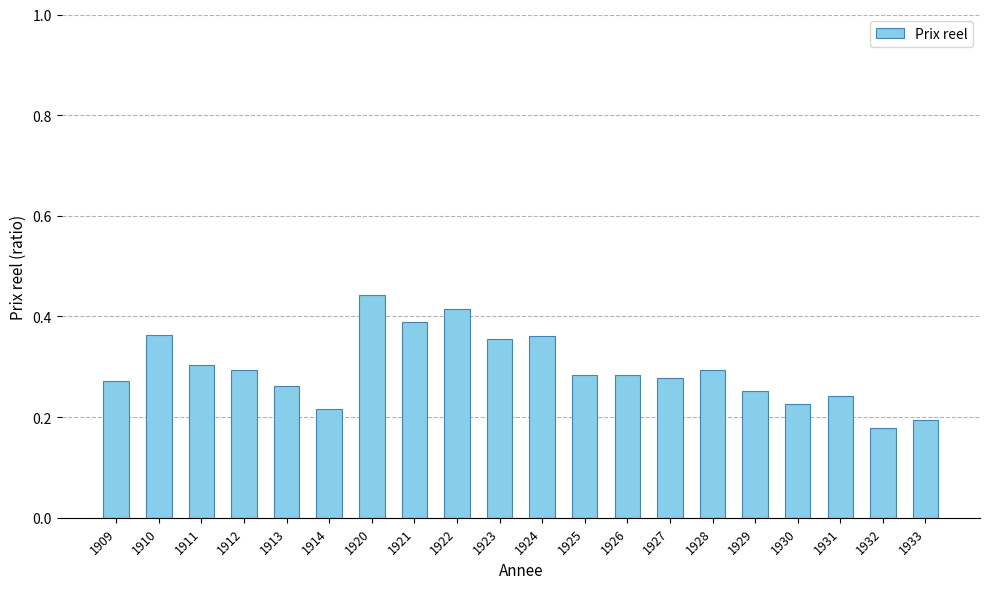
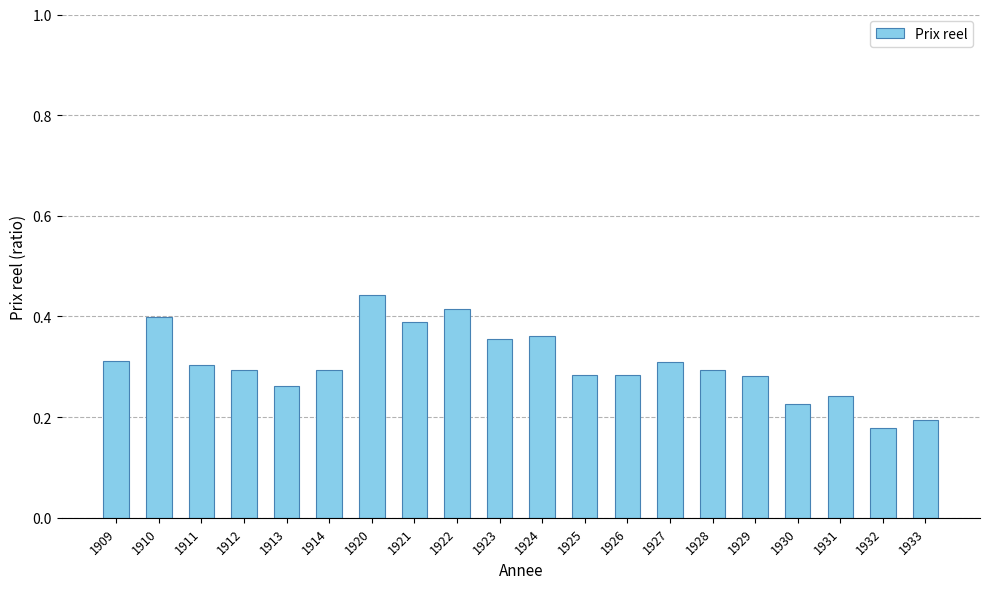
1909: 0.27 -> 0.31
1910: 0.36 -> 0.40
1914: 0.22 -> 0.29
1927: 0.28 -> 0.31
1929: 0.25 -> 0.28
